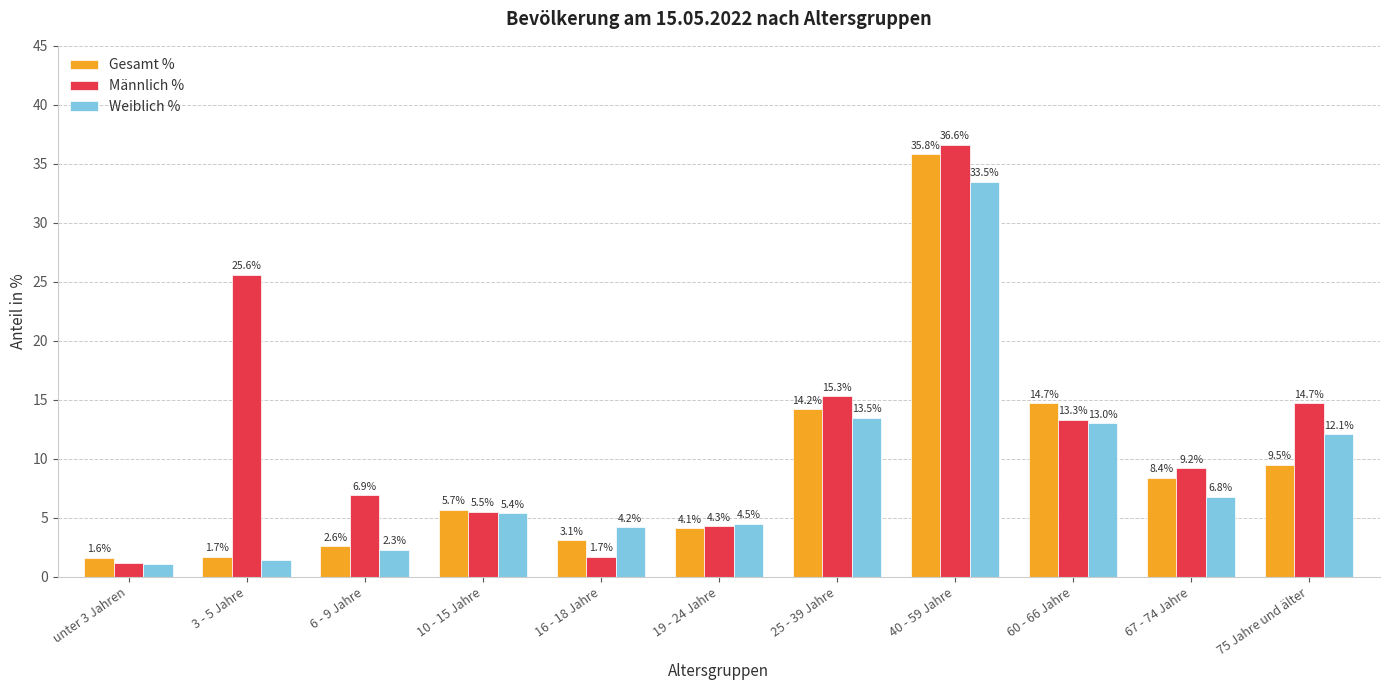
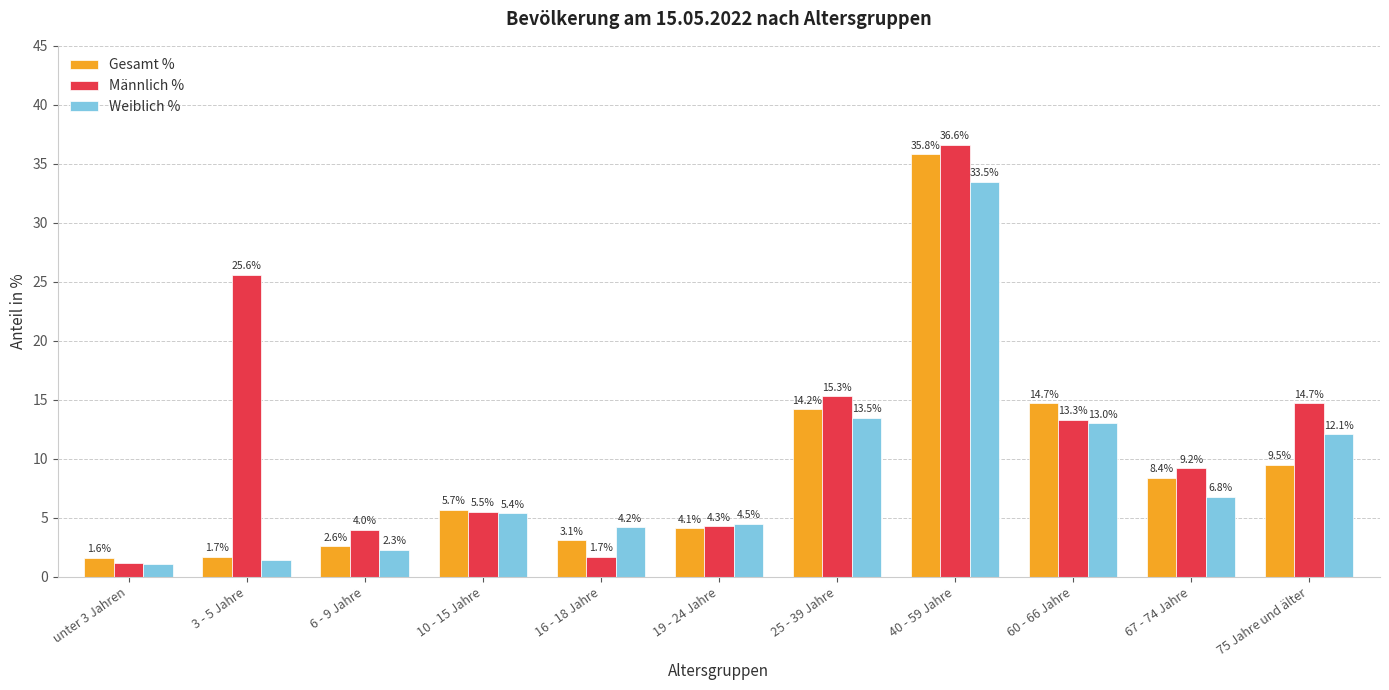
Männlich %, 6 - 9 Jahre: 6.9% -> 4.0%
